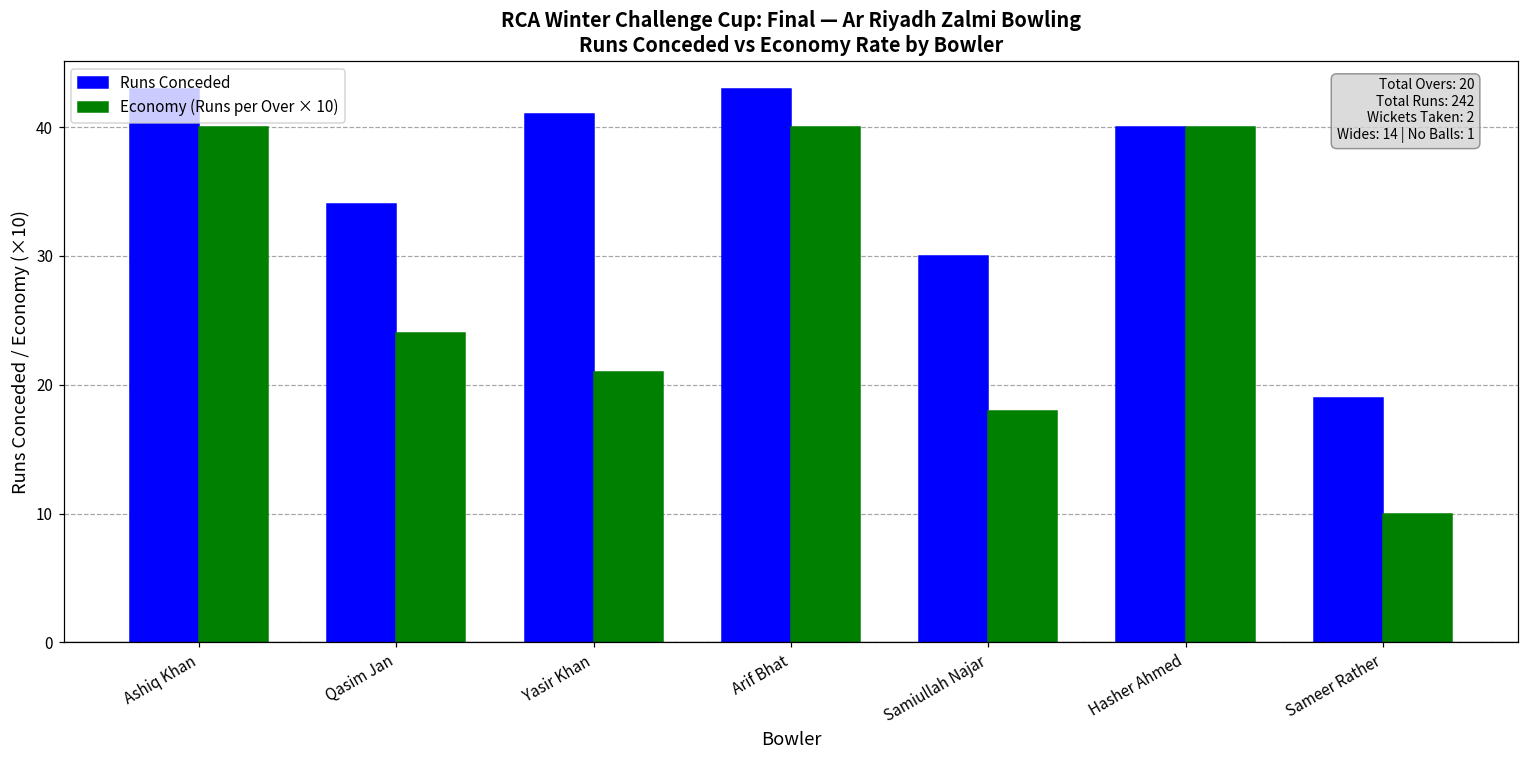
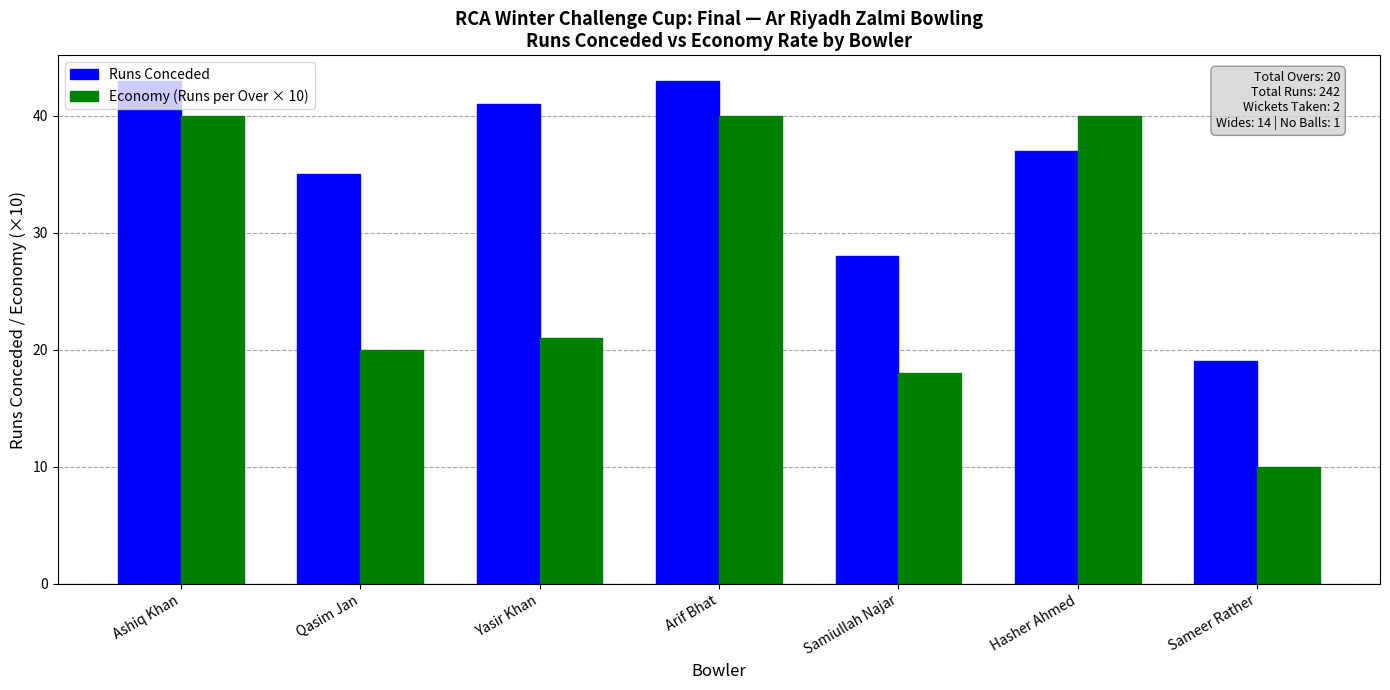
Runs Conceded, Qasim Jan: 34 -> 35
Economy (Runs per Over × 10), Qasim Jan: 24.0 -> 20.0
Runs Conceded, Samiullah Najar: 30 -> 28
Runs Conceded, Hasher Ahmed: 40 -> 37
